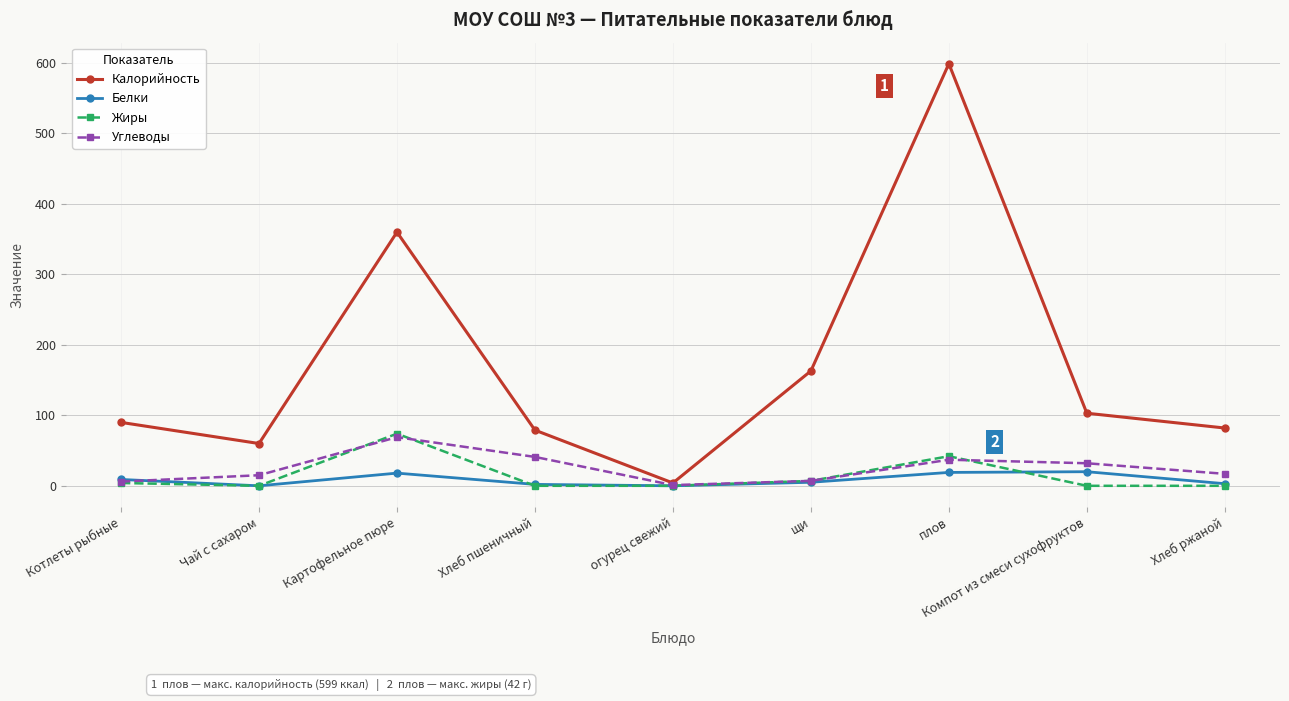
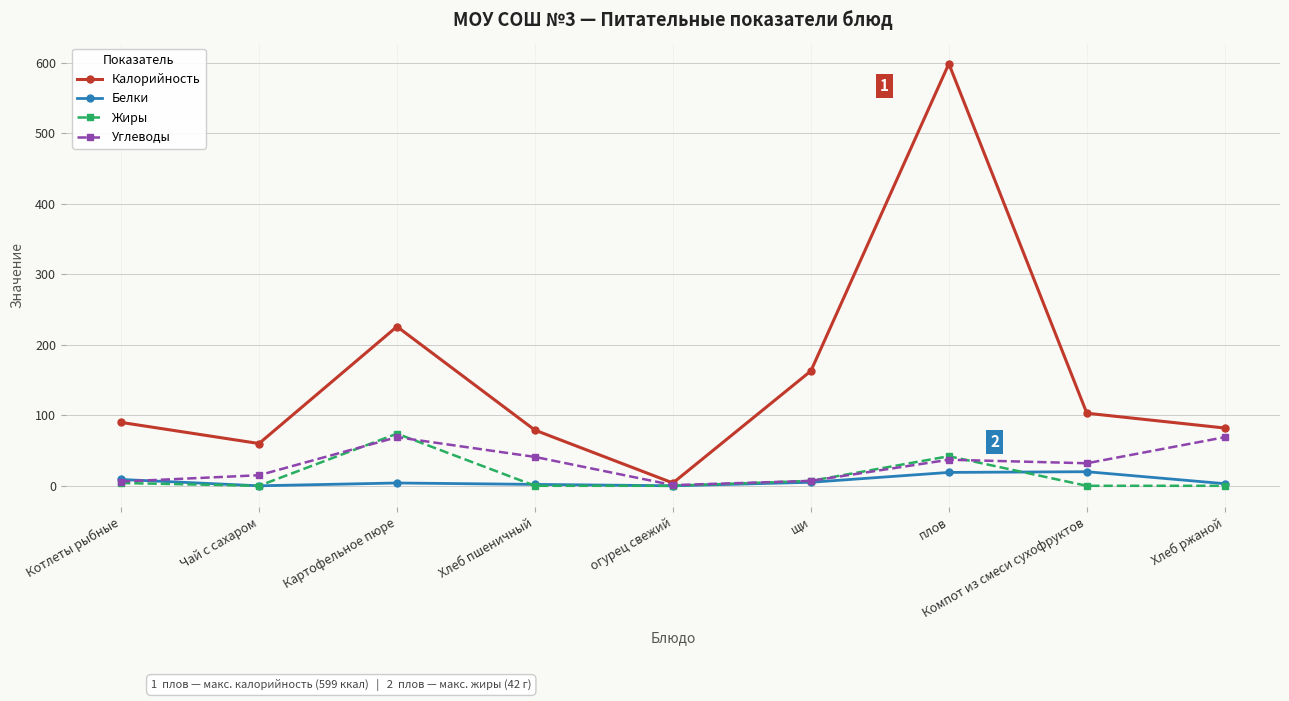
Калорийность, Картофельное пюре: 360 -> 230
Белки, Картофельное пюре: 20 -> 0
Углеводы, Хлеб ржаной: 20 -> 70
